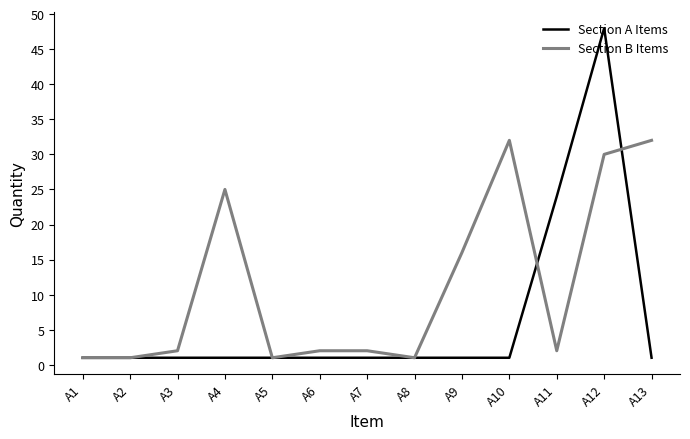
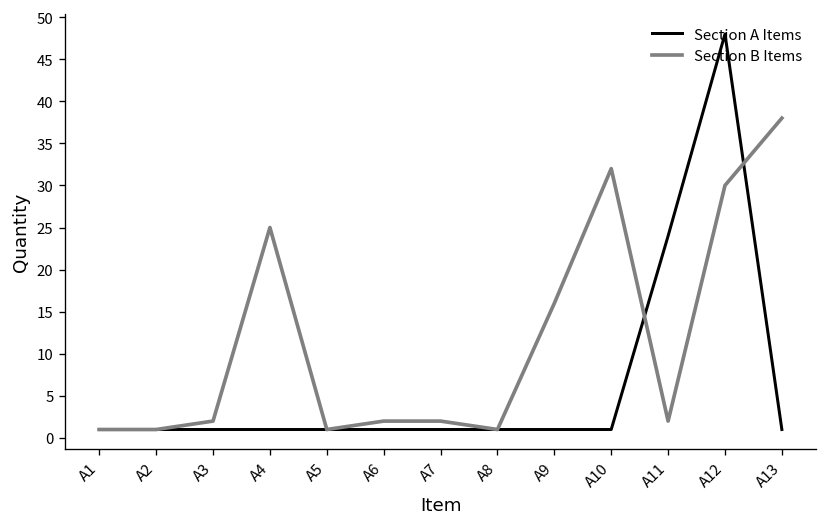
Section B Items, A13: 32 -> 38
